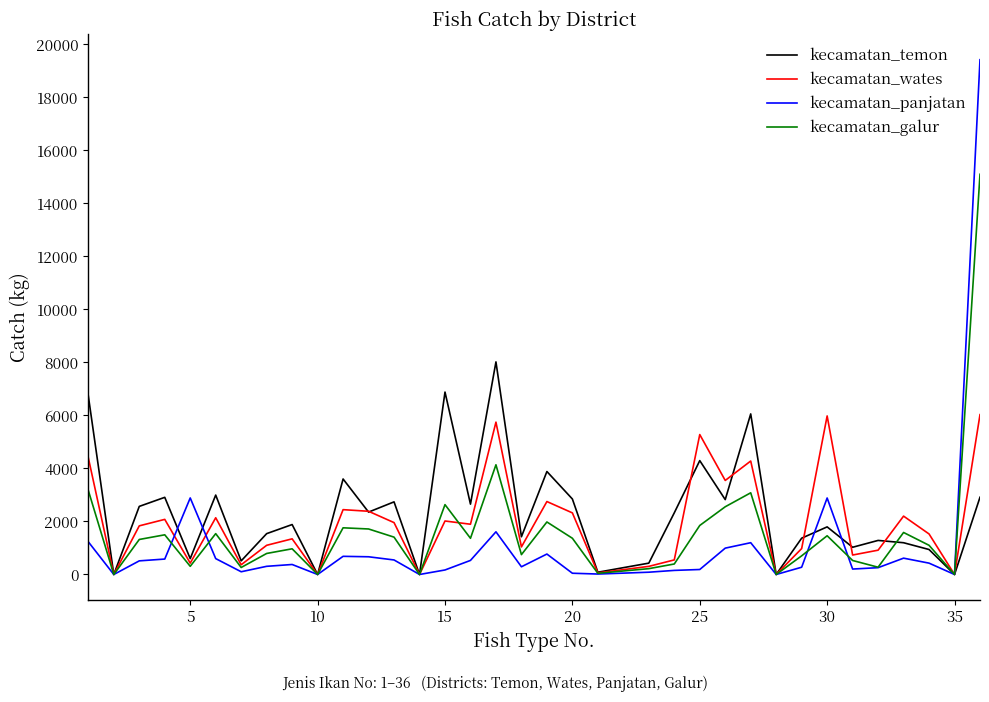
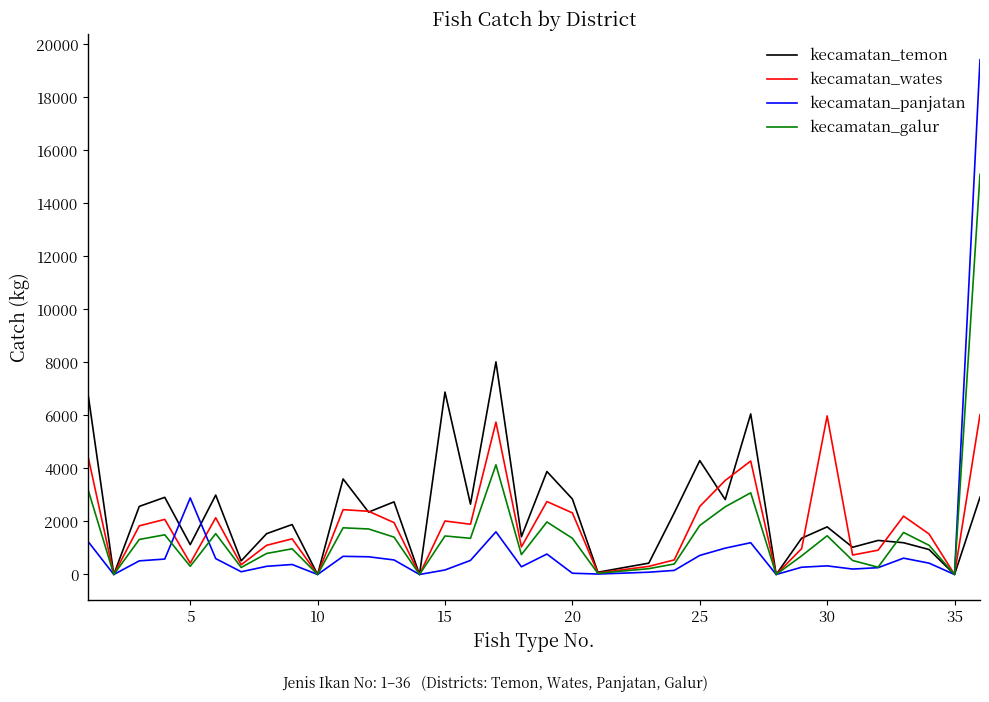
kecamatan_temon, 5: 600 -> 1100
kecamatan_galur, 15: 2600 -> 1500
kecamatan_wates, 25: 5300 -> 2600
kecamatan_panjatan, 25: 200 -> 700
kecamatan_panjatan, 30: 2900 -> 300
